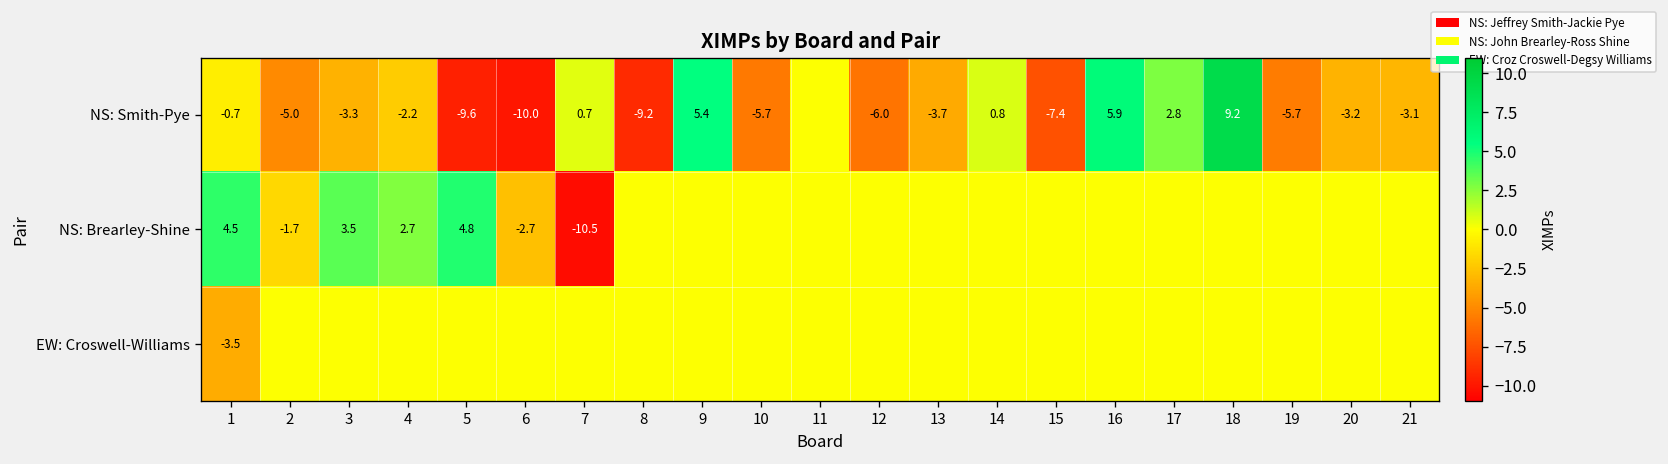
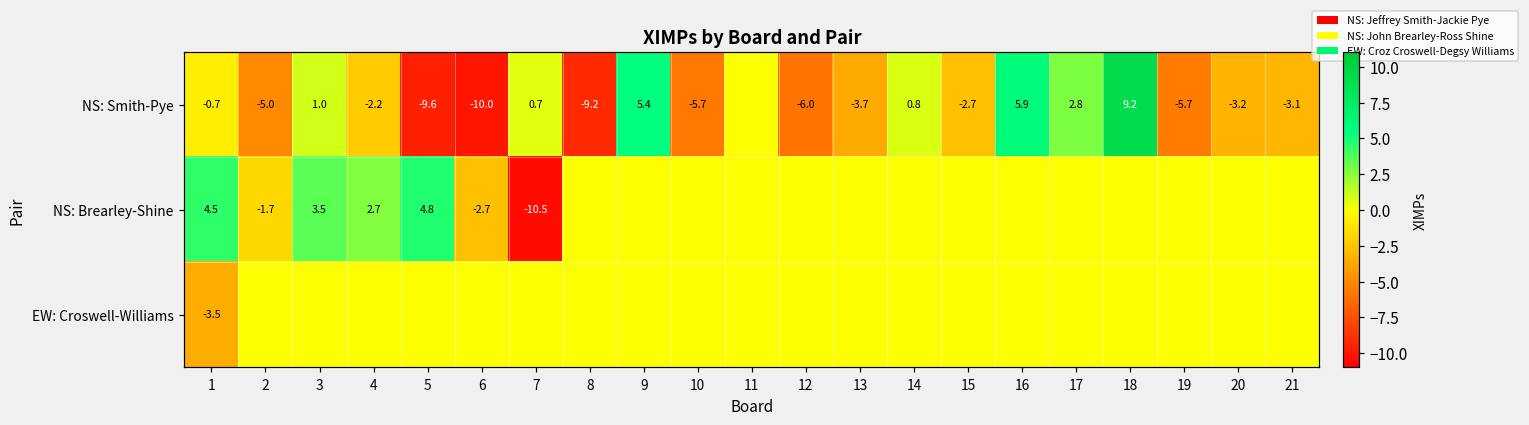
NS: Smith-Pye, 3: -3.3 -> 1.0
NS: Smith-Pye, 15: -7.4 -> -2.7
